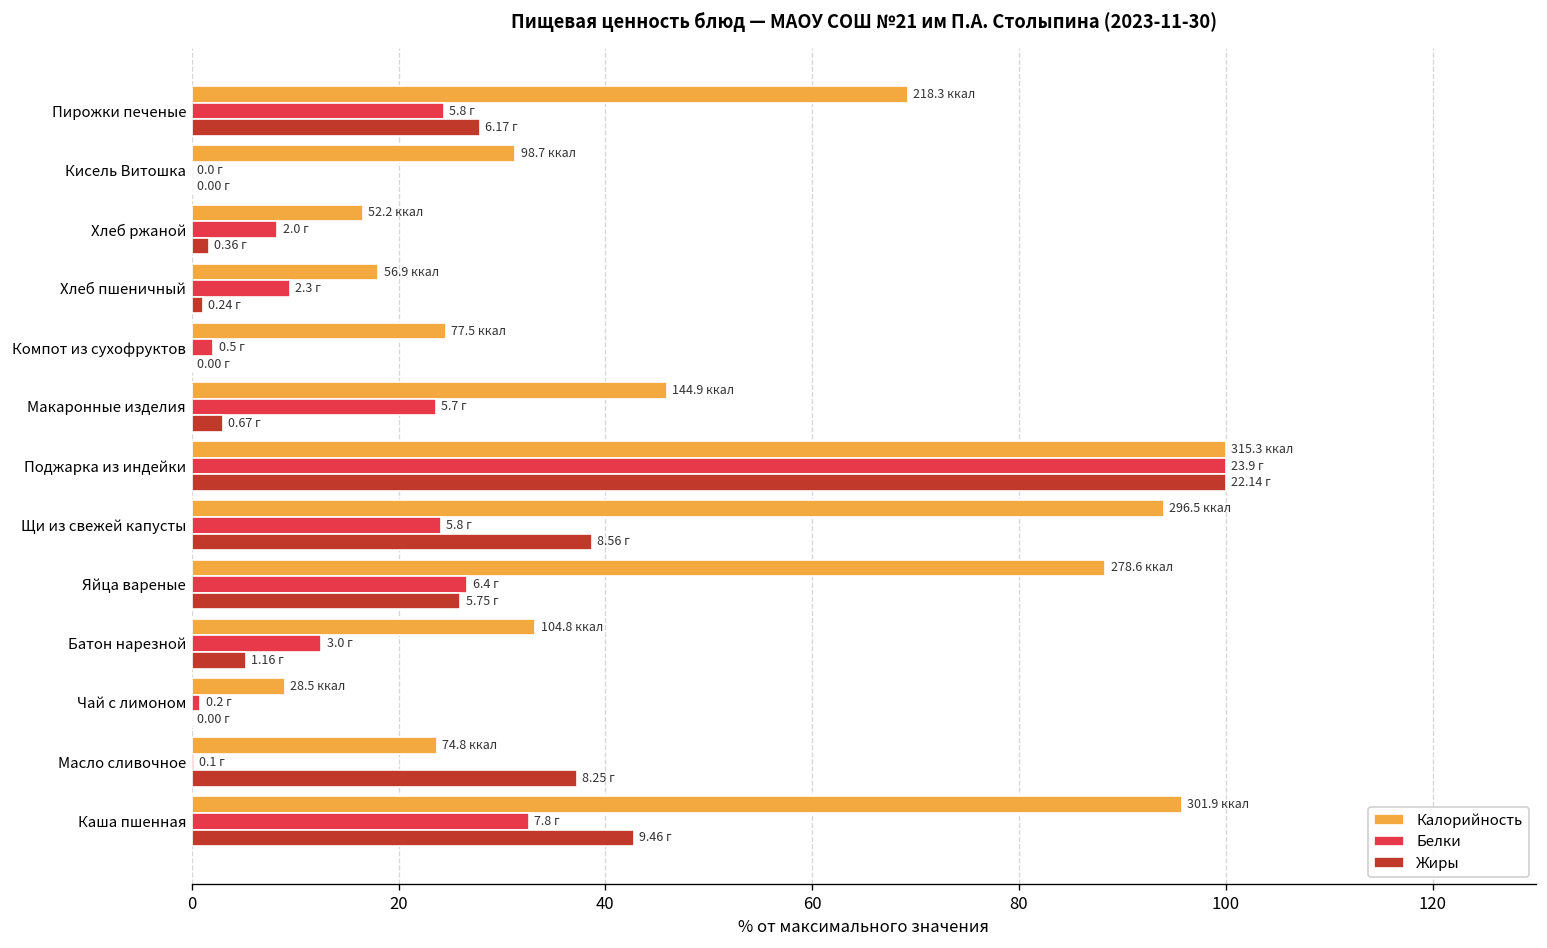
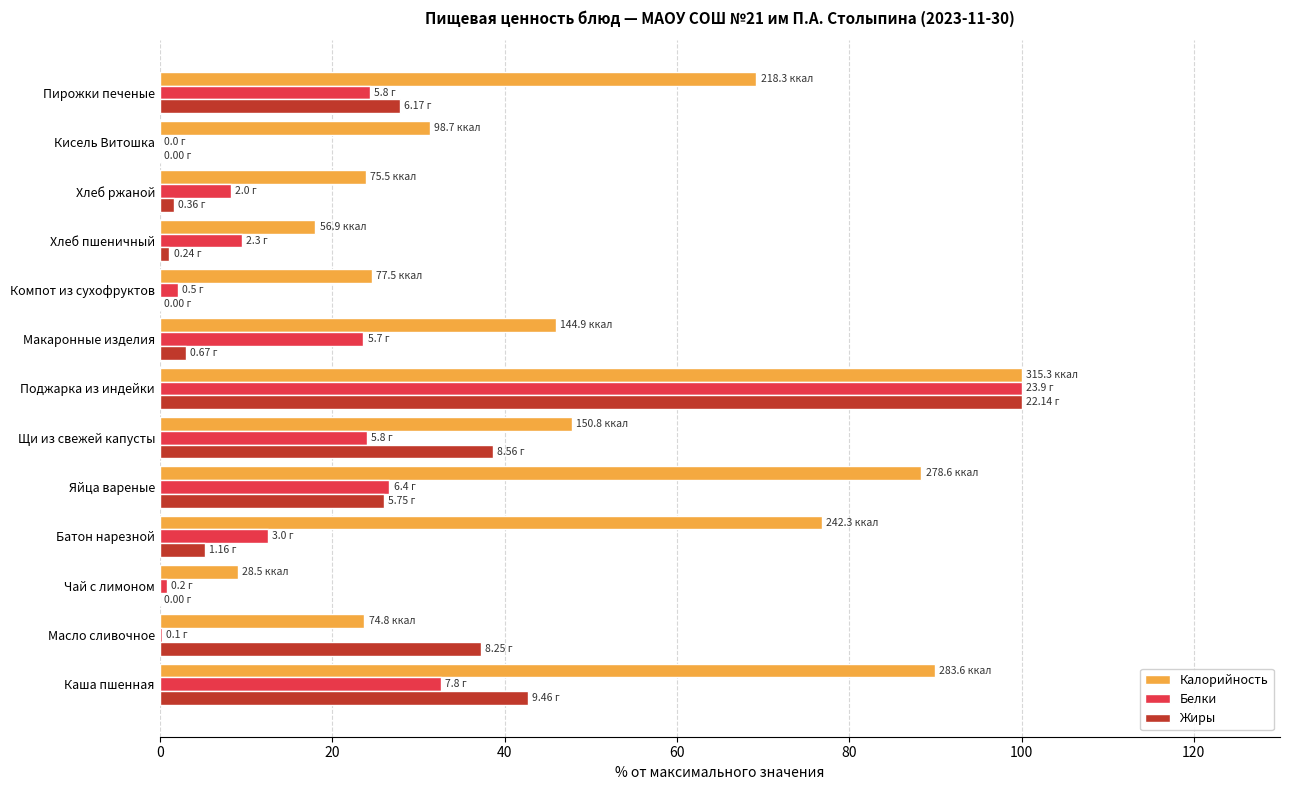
Калорийность, Хлеб ржаной: 52.2 -> 75.5
Калорийность, Щи из свежей капусты: 296.5 -> 150.8
Калорийность, Батон нарезной: 104.8 -> 242.3
Калорийность, Каша пшенная: 301.9 -> 283.6
